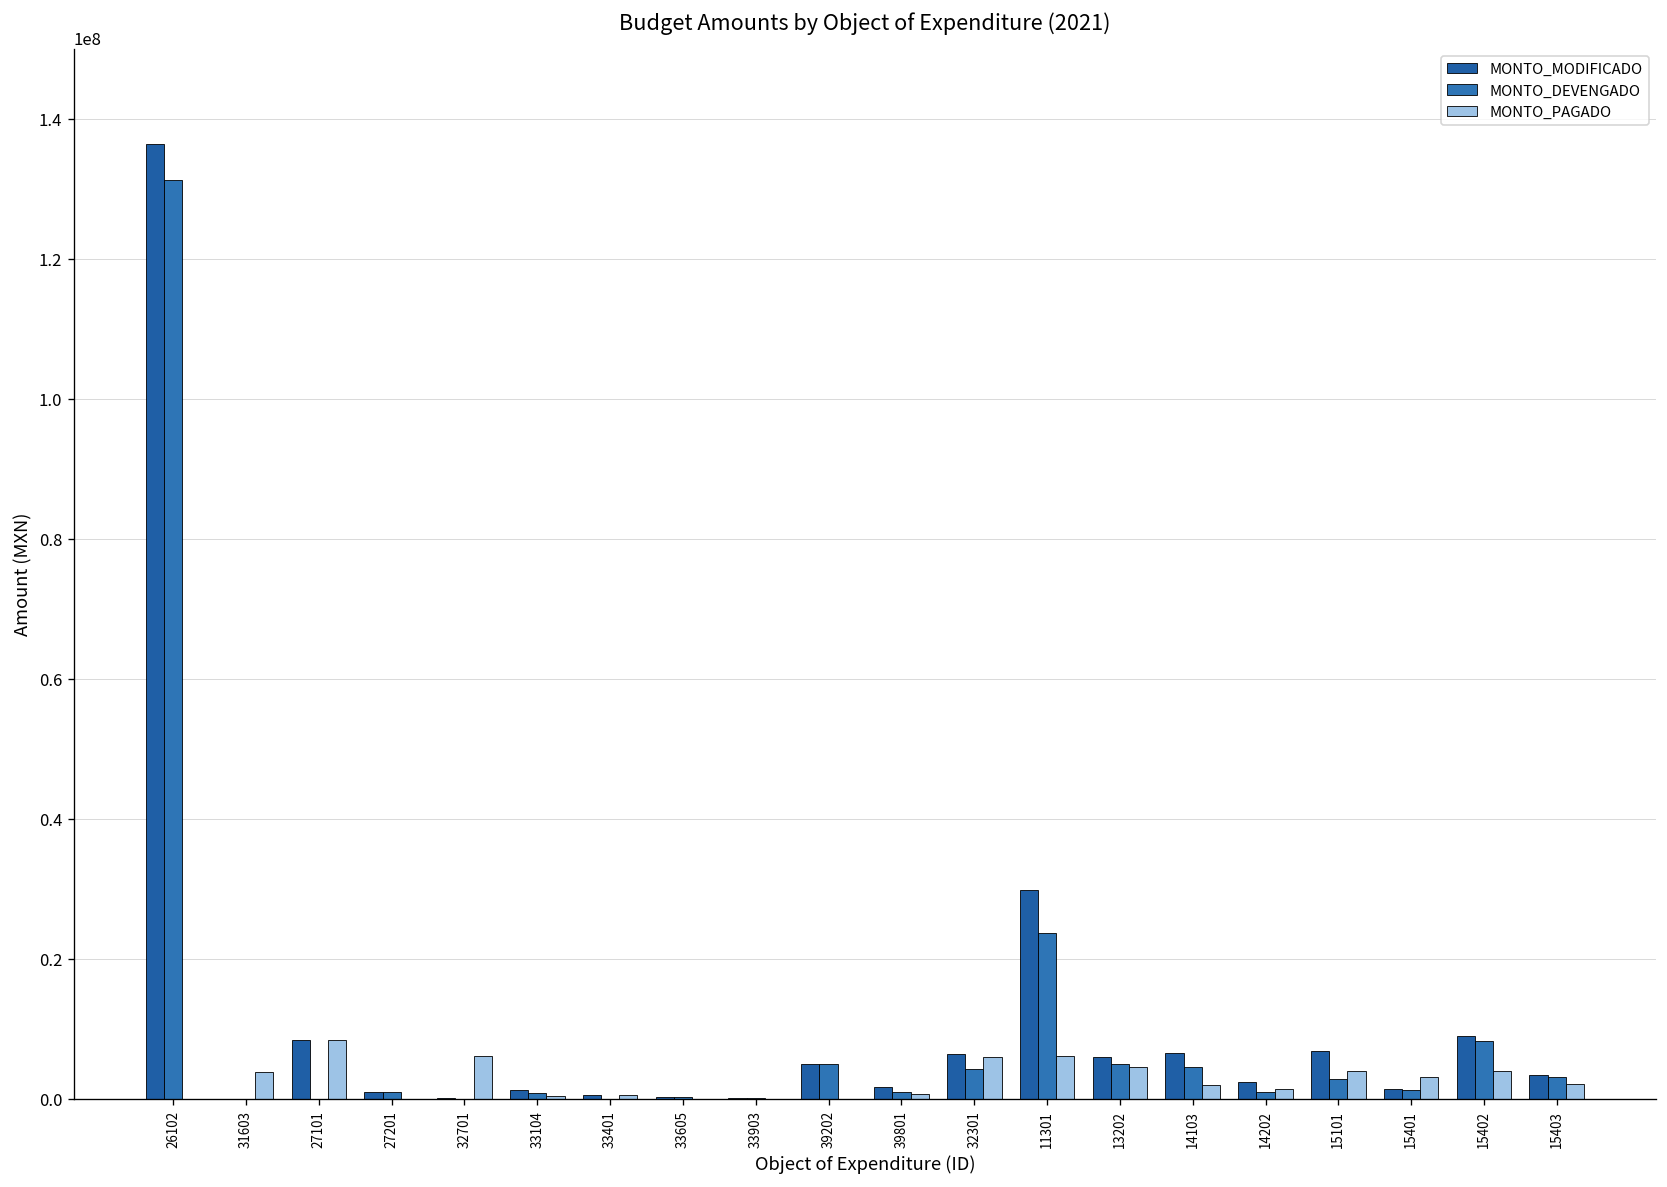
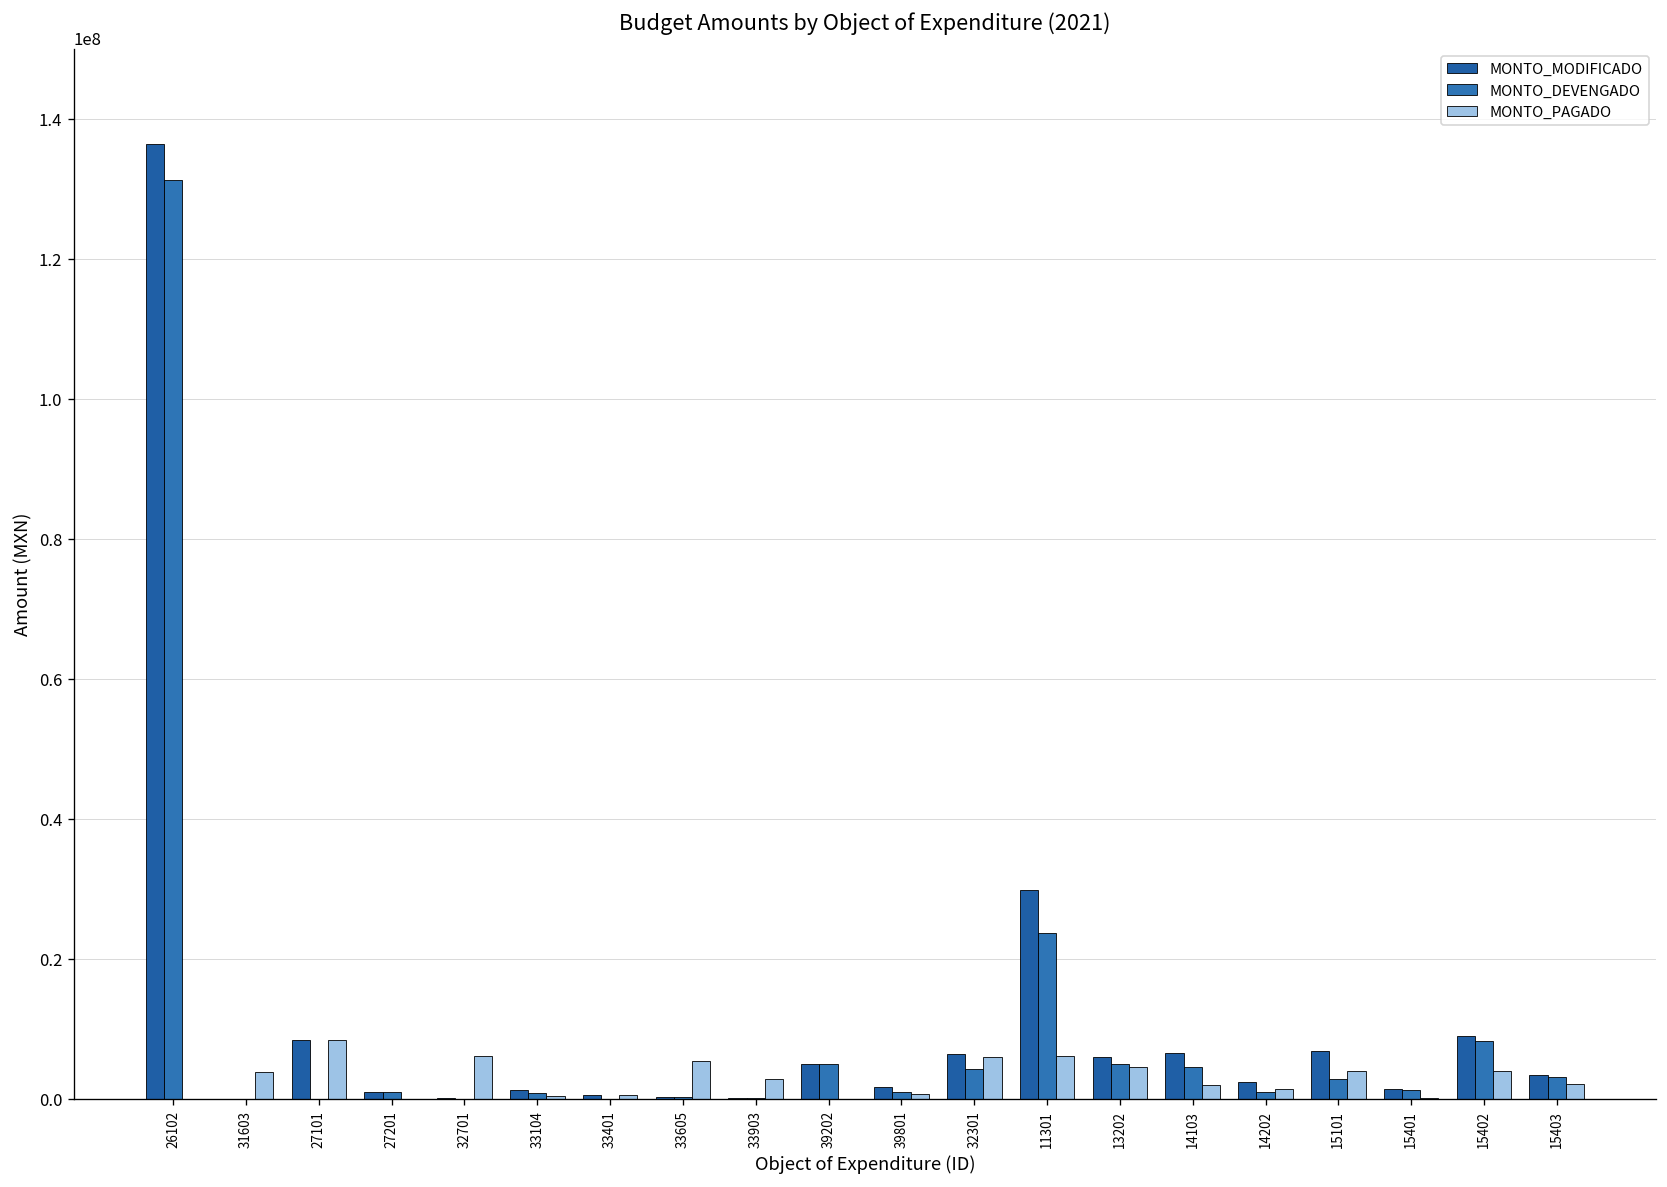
MONTO_PAGADO, 33605: 0 -> 5000000
MONTO_PAGADO, 33903: 0 -> 3000000
MONTO_PAGADO, 15401: 3000000 -> 0
